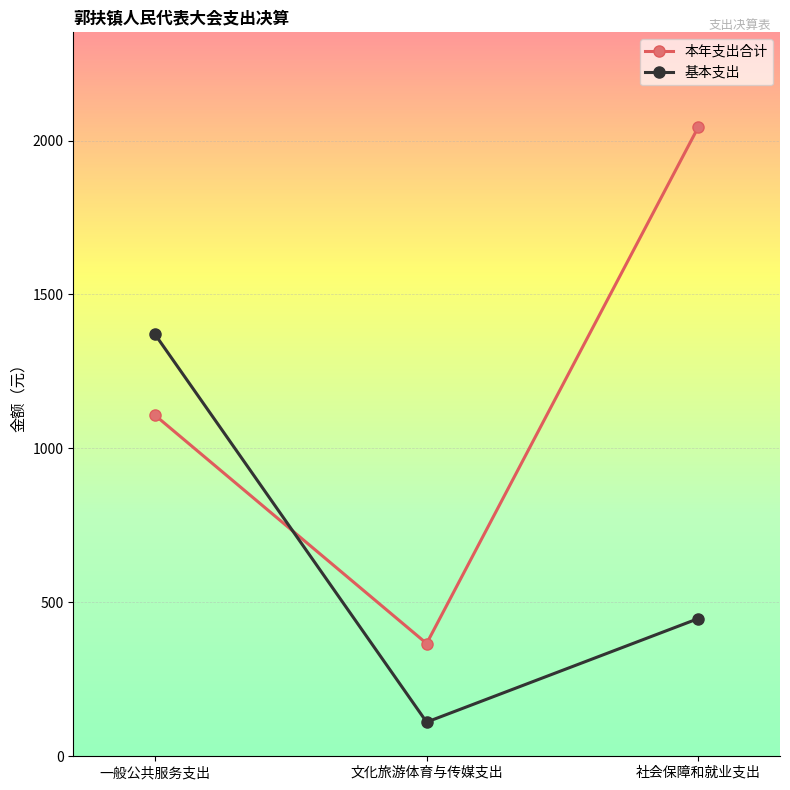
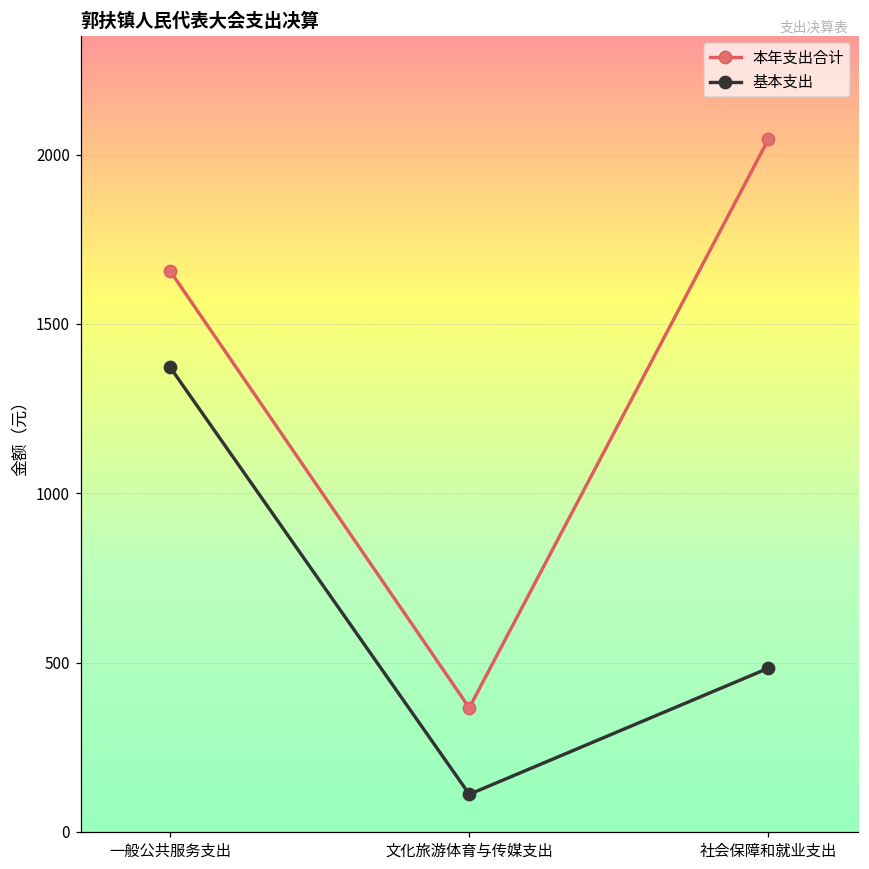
本年支出合计, 一般公共服务支出: 1110 -> 1660
基本支出, 社会保障和就业支出: 450 -> 480
